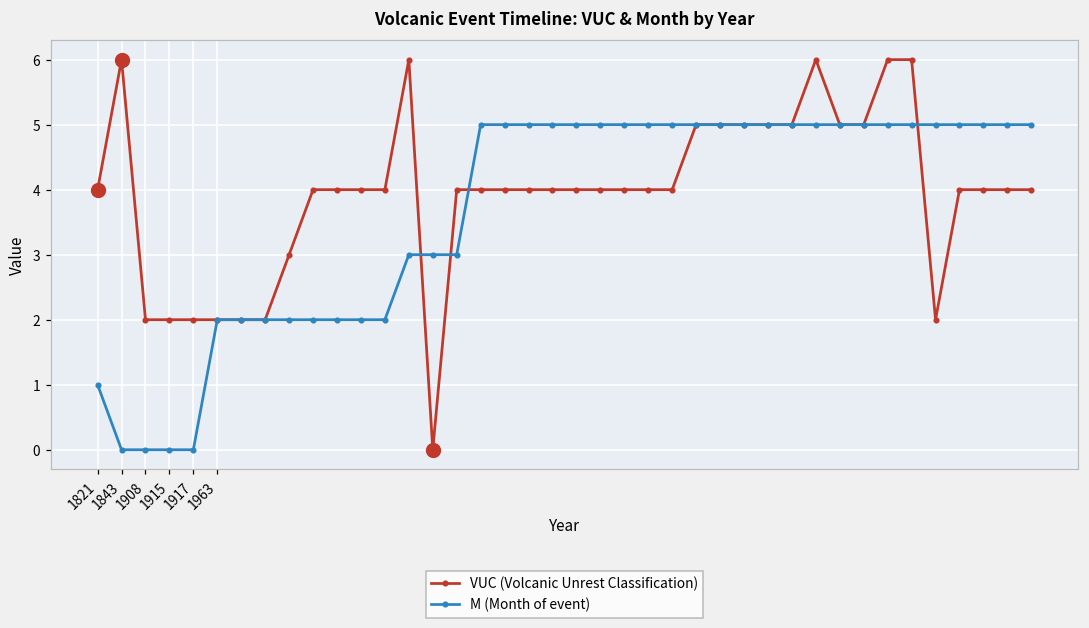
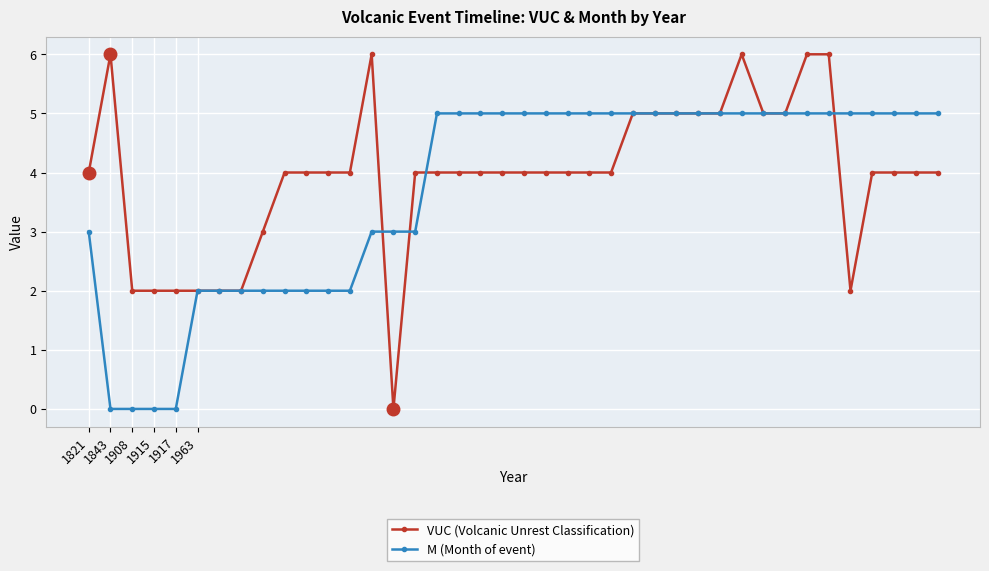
M (Month of event), 1821: 1 -> 3
